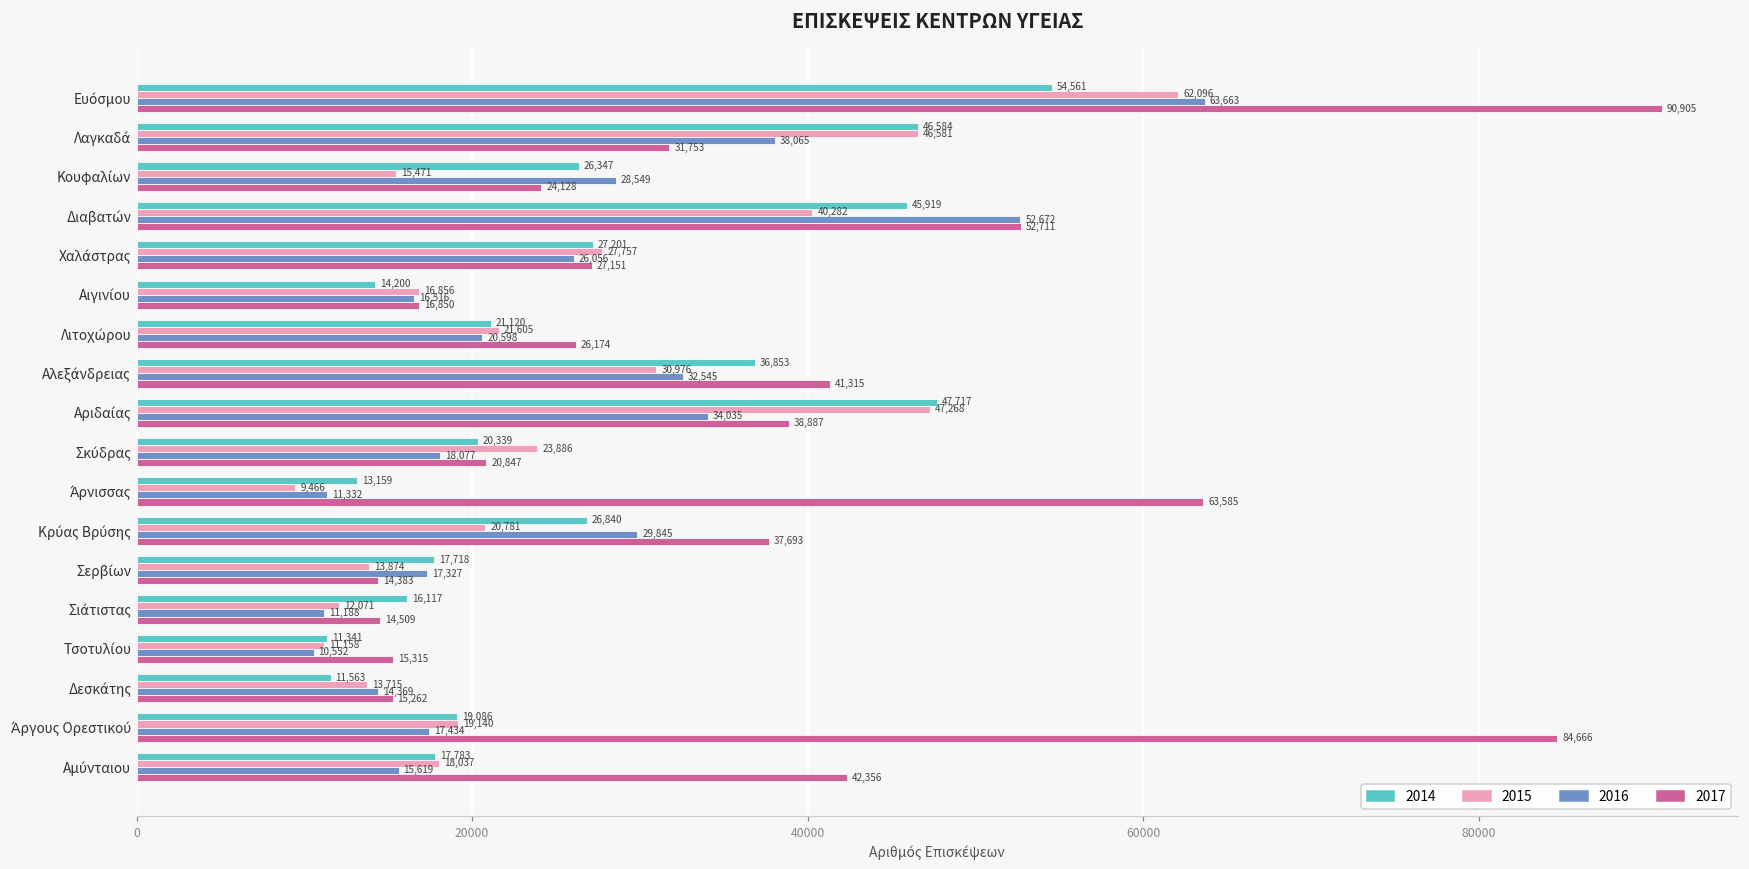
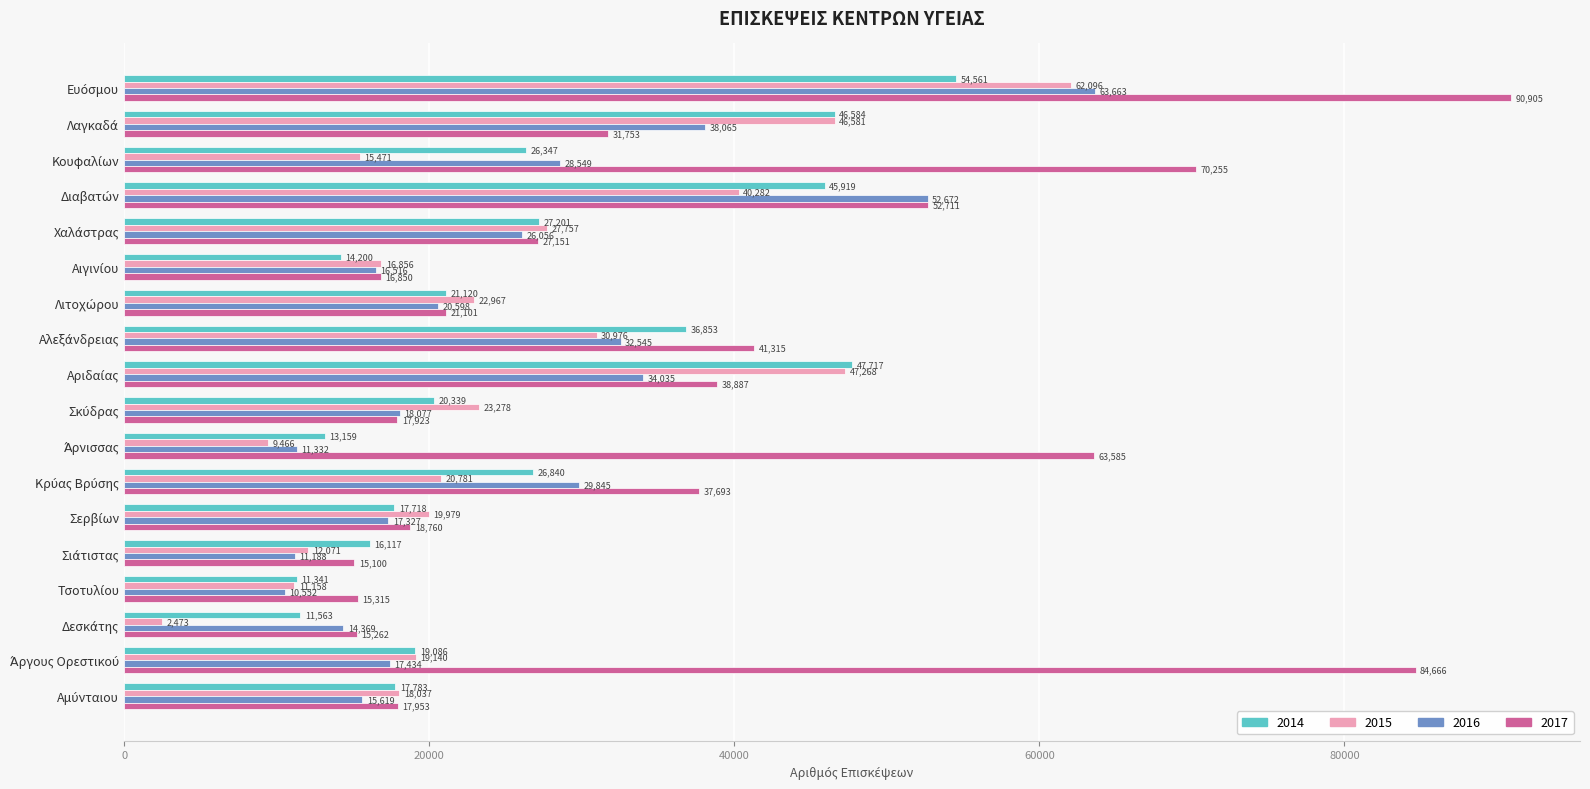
2017, Κουφαλίων: 24,128 -> 70,255
2015, Λιτοχώρου: 21,605 -> 22,967
2017, Λιτοχώρου: 26,174 -> 21,101
2015, Σκύδρας: 23,886 -> 23,278
2017, Σκύδρας: 20,847 -> 17,923
2015, Σερβίων: 13,874 -> 19,979
2017, Σερβίων: 14,383 -> 18,760
2017, Σιάτιστας: 14,509 -> 15,100
2015, Δεσκάτης: 13,715 -> 2,473
2017, Αμύνταιου: 42,356 -> 17,953
